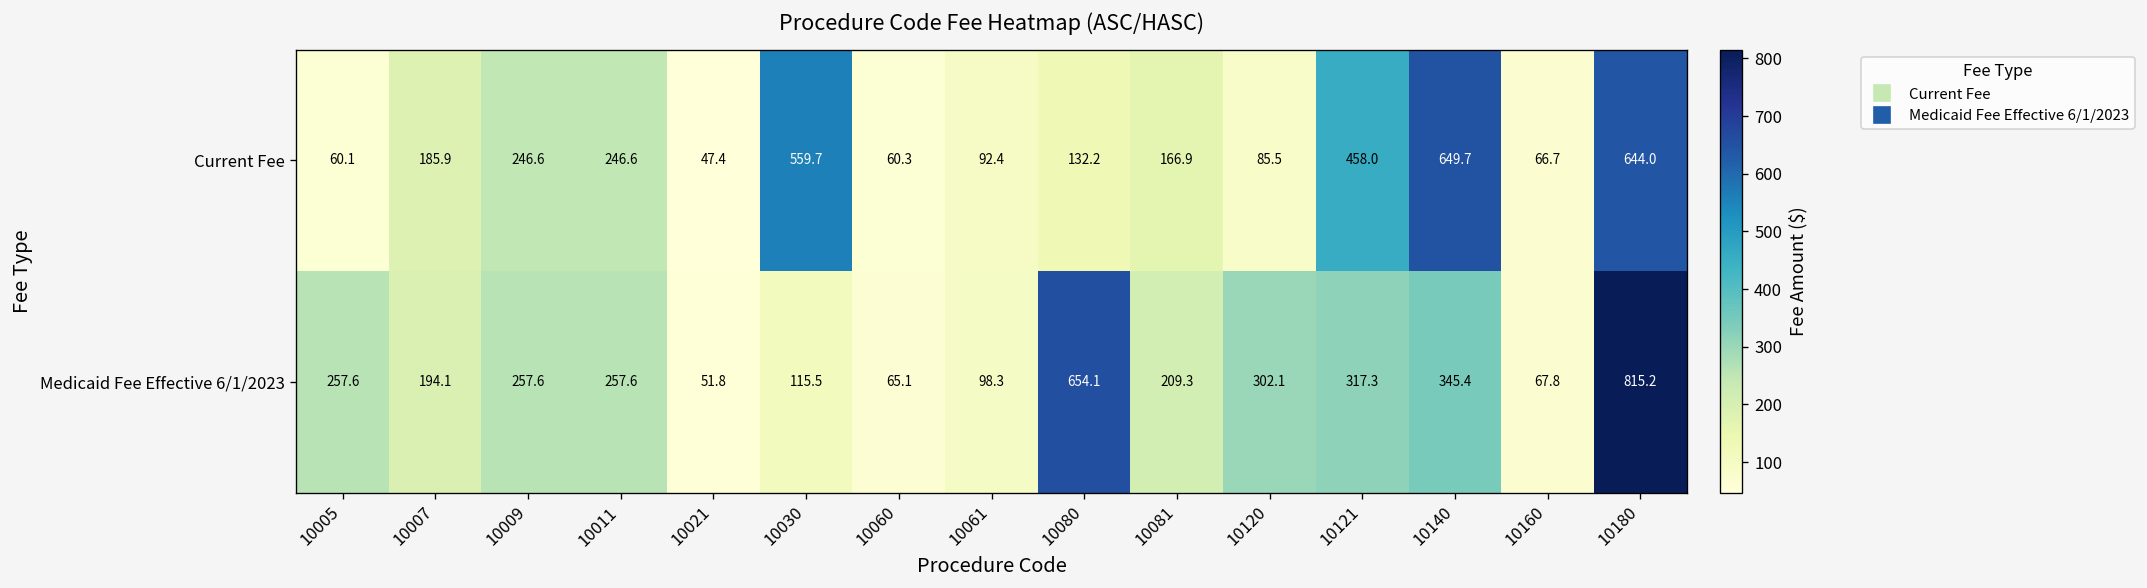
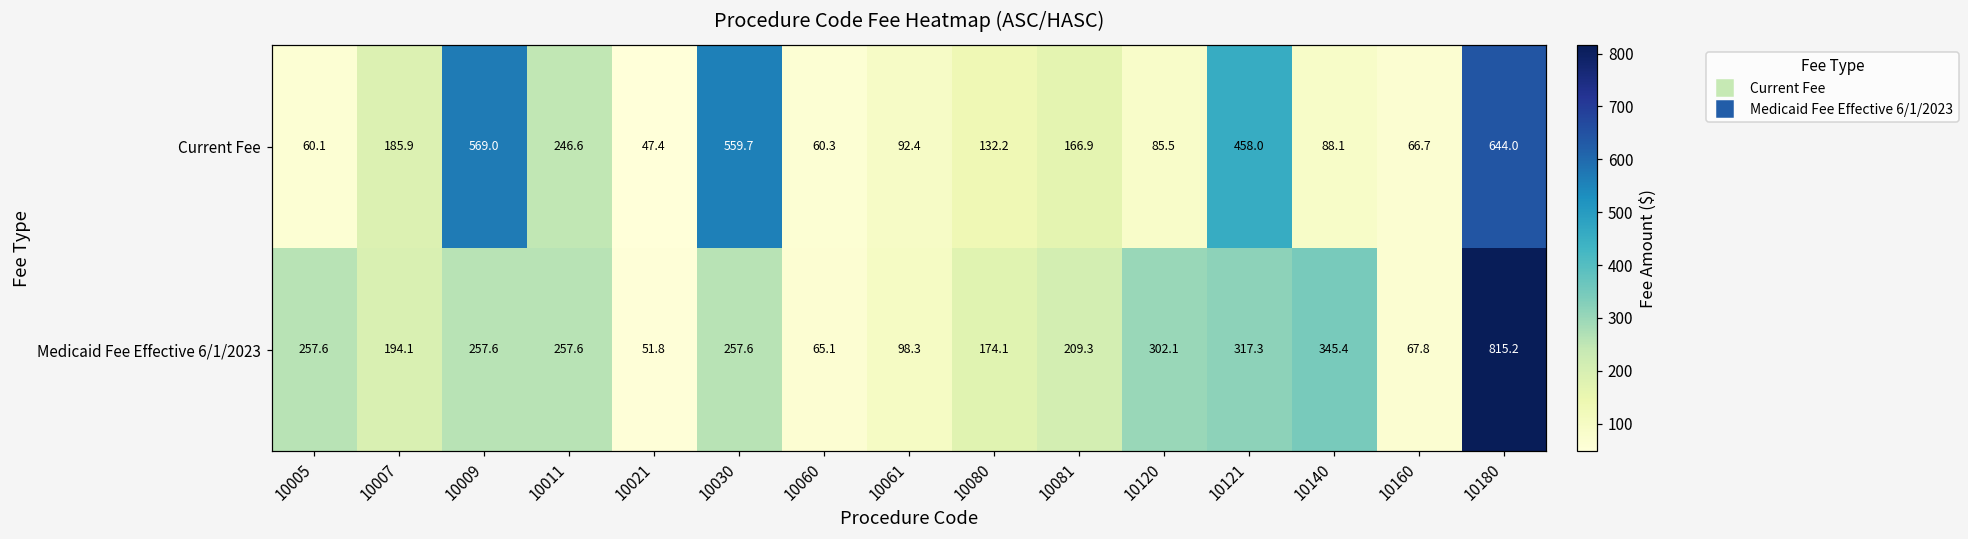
Current Fee, 10009: 246.6 -> 569.0
Current Fee, 10140: 649.7 -> 88.1
Medicaid Fee Effective 6/1/2023, 10030: 115.5 -> 257.6
Medicaid Fee Effective 6/1/2023, 10080: 654.1 -> 174.1
